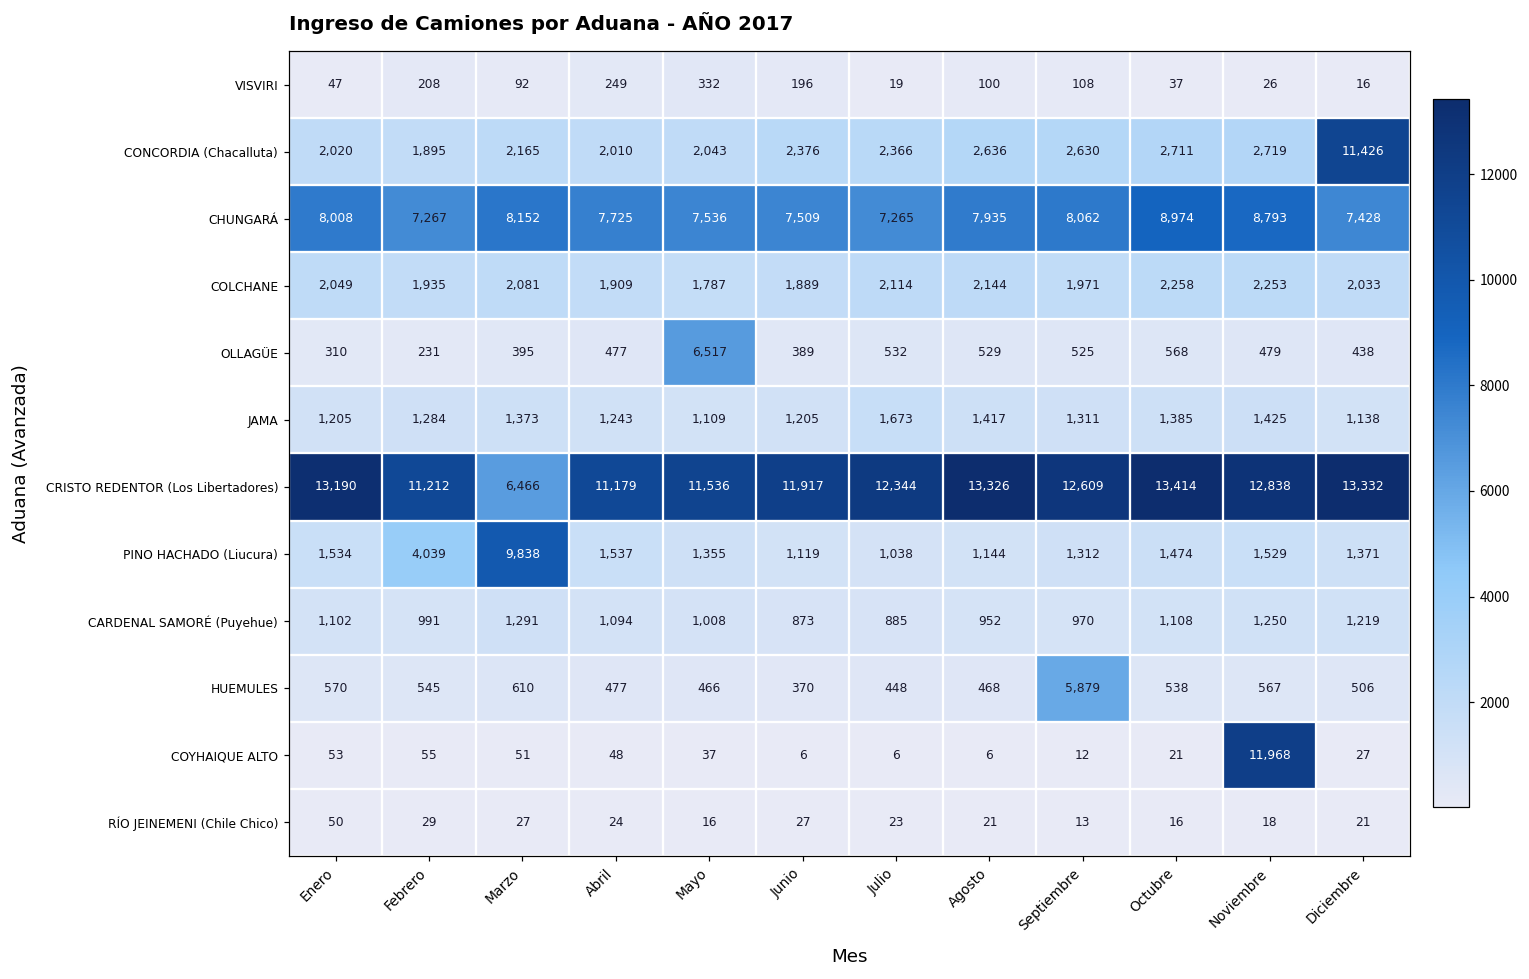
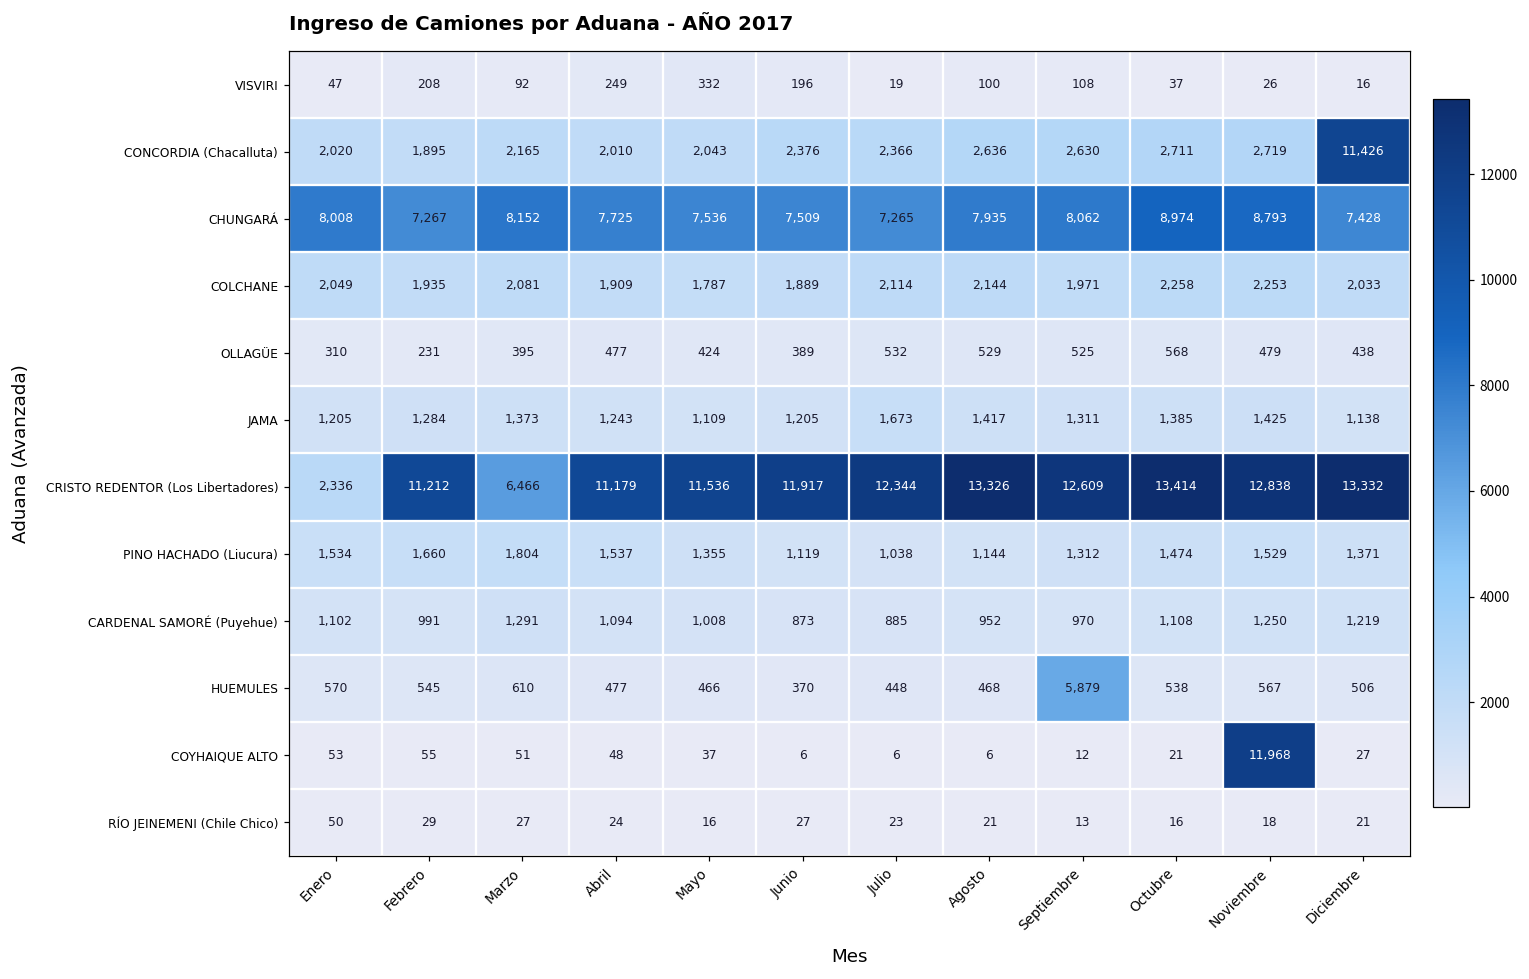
OLLAGÜE, Mayo: 6,517 -> 424
CRISTO REDENTOR (Los Libertadores), Enero: 13,190 -> 2,336
PINO HACHADO (Liucura), Febrero: 4,039 -> 1,660
PINO HACHADO (Liucura), Marzo: 9,838 -> 1,804
